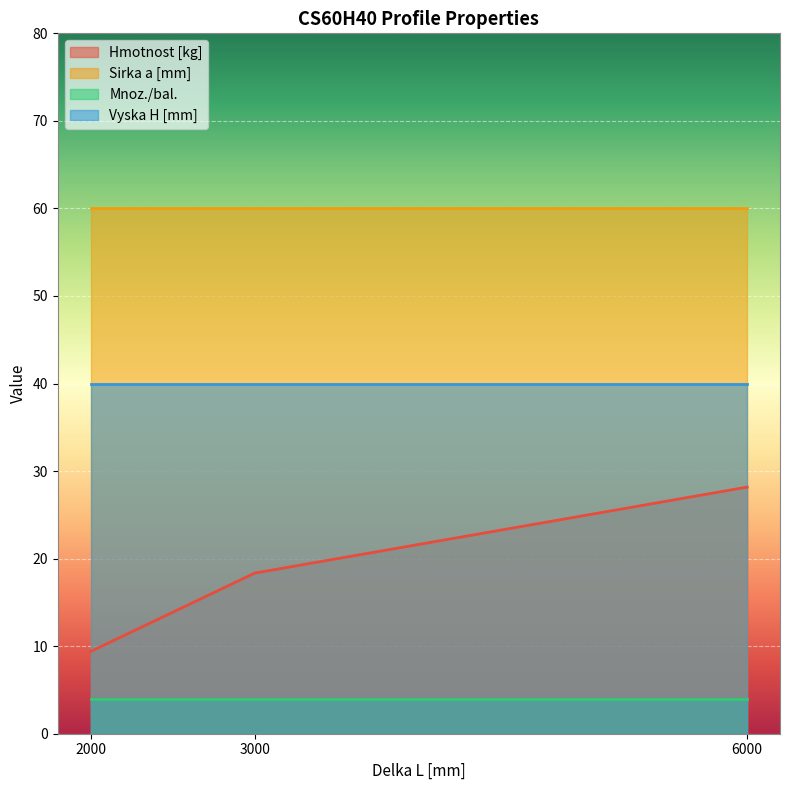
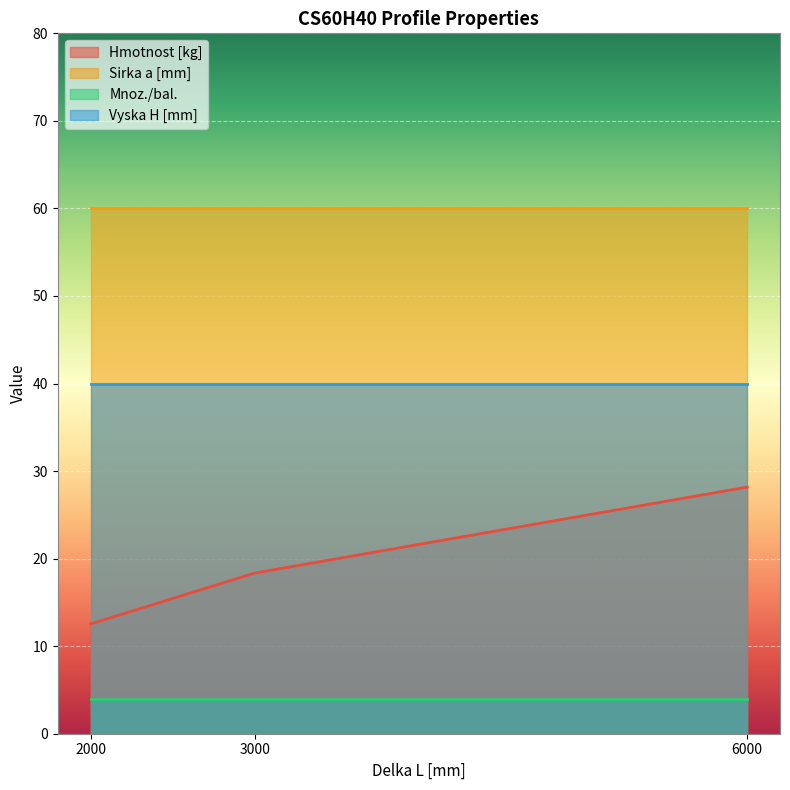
Hmotnost [kg], 2000: 9 -> 13
